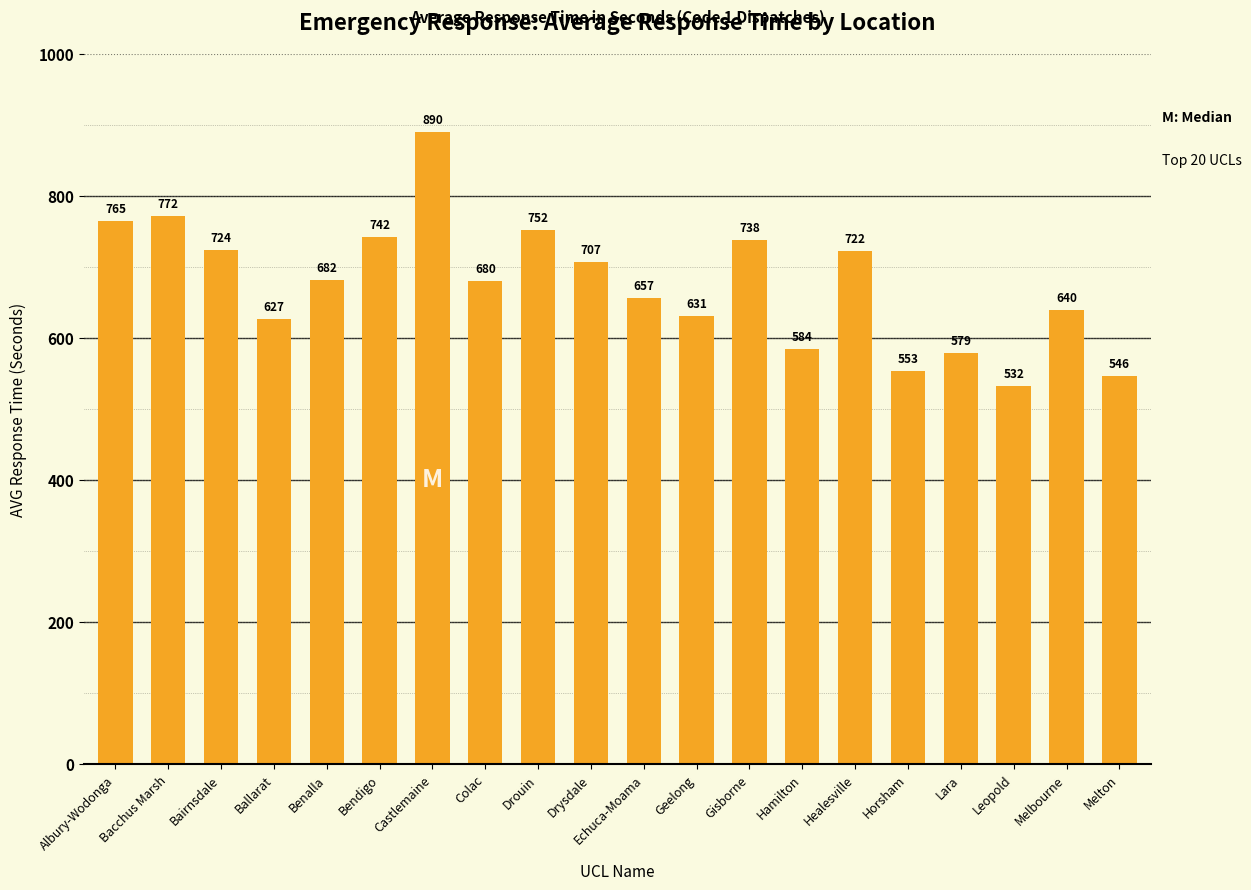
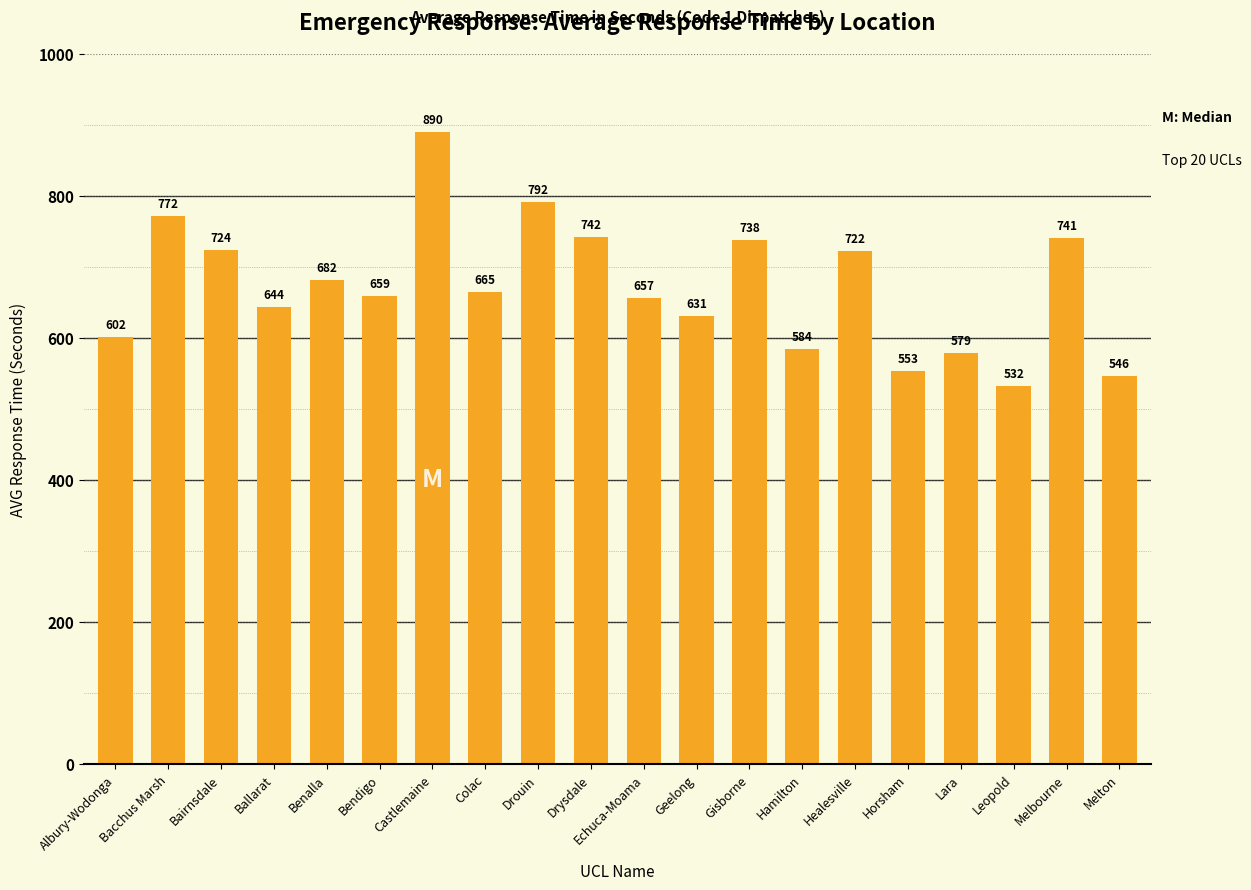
Albury-Wodonga: 765 -> 602
Ballarat: 627 -> 644
Bendigo: 742 -> 659
Colac: 680 -> 665
Drouin: 752 -> 792
Drysdale: 707 -> 742
Melbourne: 640 -> 741
